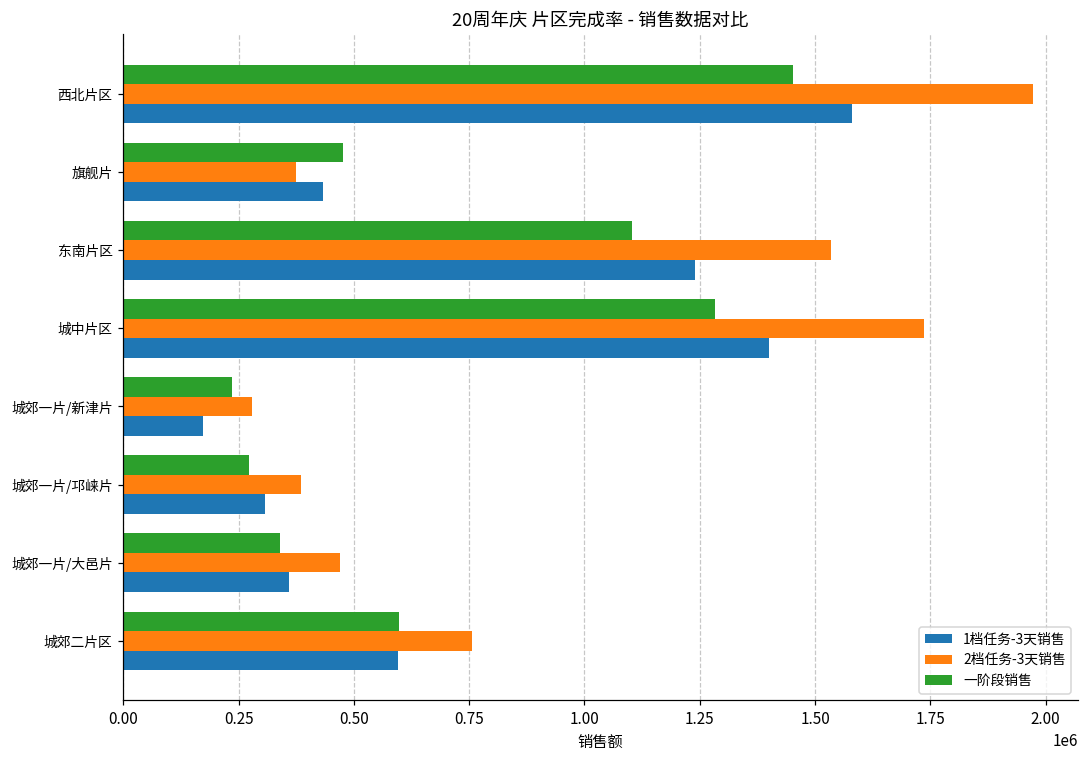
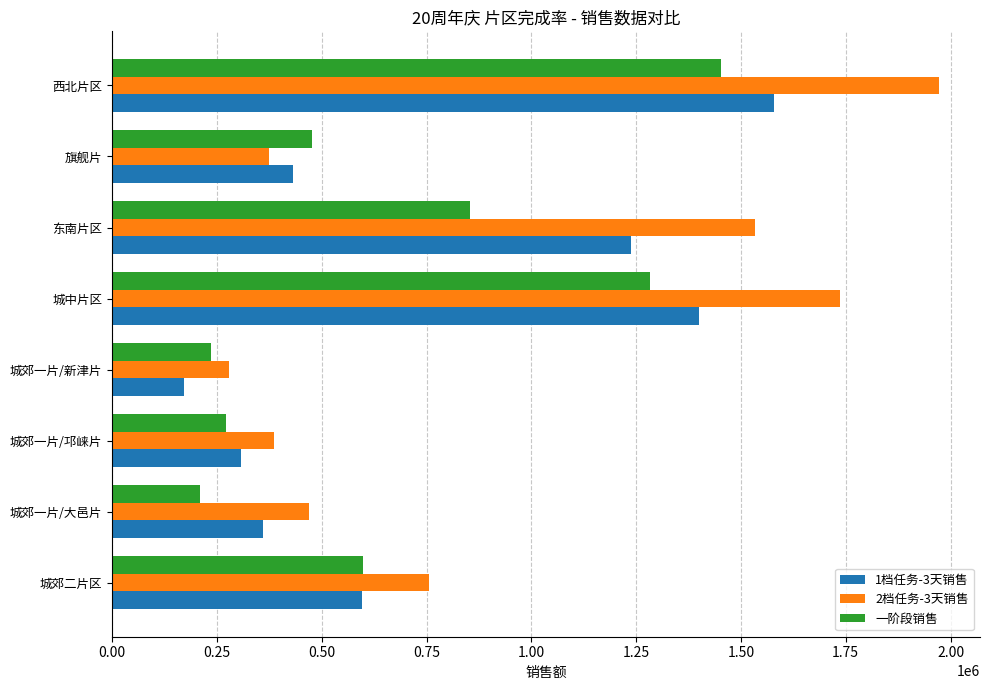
一阶段销售, 东南片区: 1100000 -> 850000
一阶段销售, 城郊一片/大邑片: 340000 -> 210000
